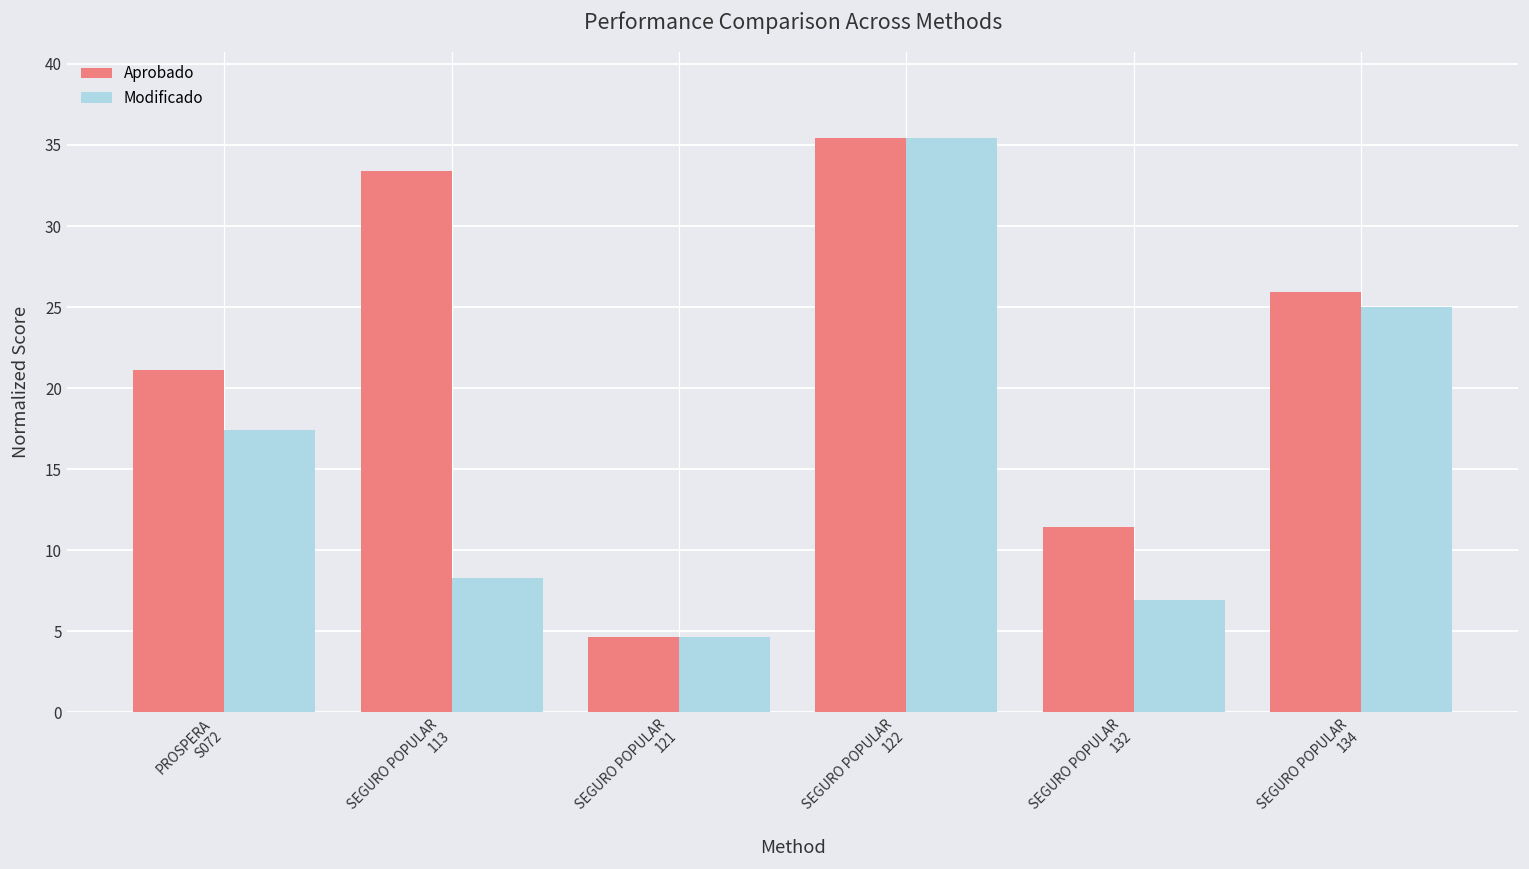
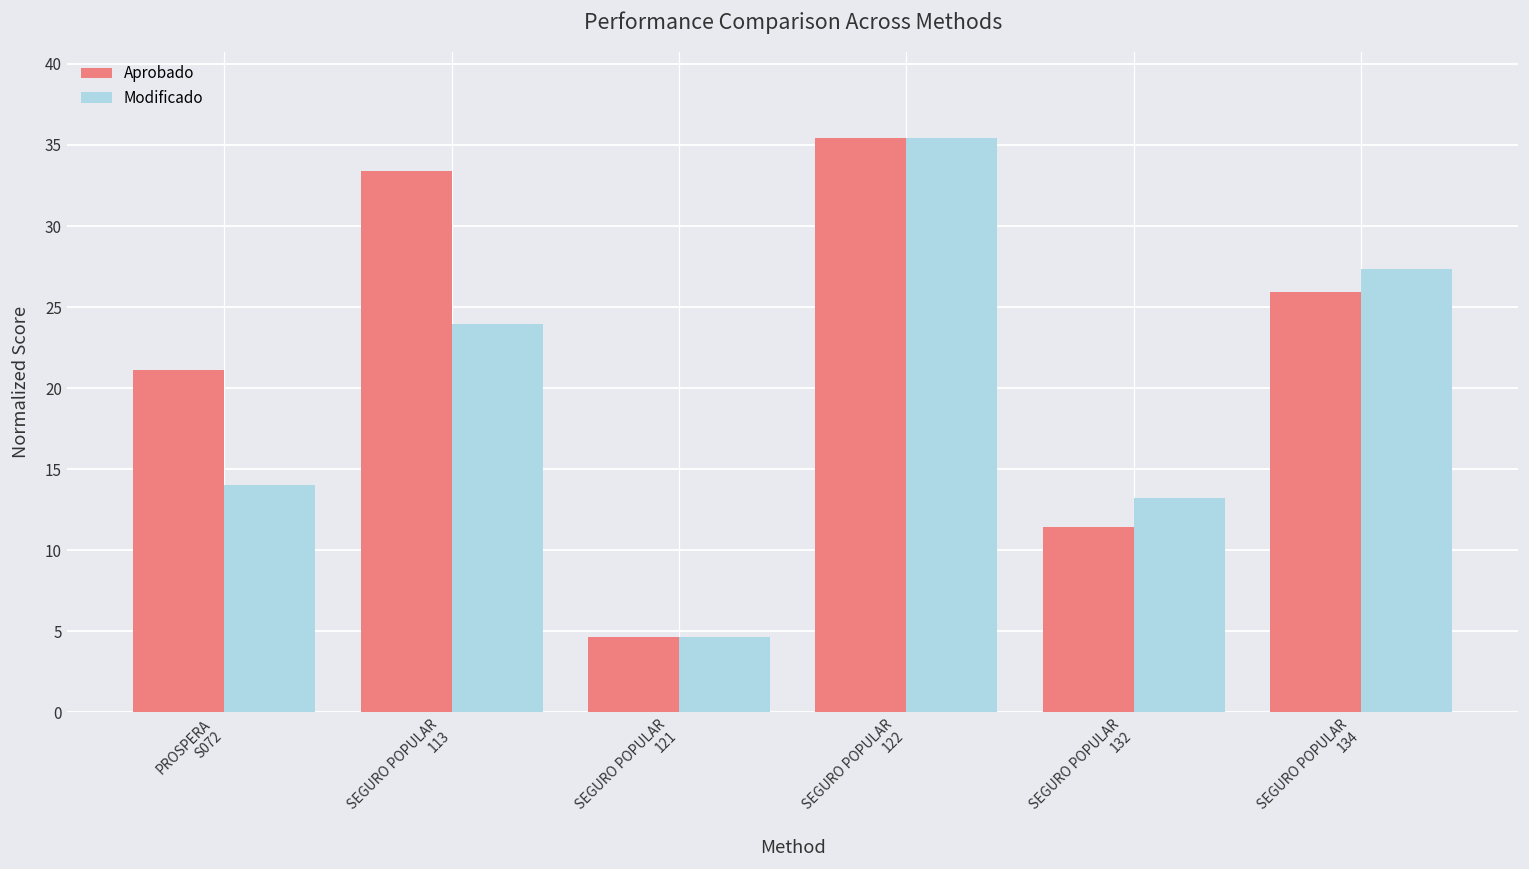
Modificado, PROSPERA S072: 17.4 -> 14.0
Modificado, SEGURO POPULAR 113: 8.3 -> 23.9
Modificado, SEGURO POPULAR 132: 7.0 -> 13.2
Modificado, SEGURO POPULAR 134: 25.0 -> 27.3
